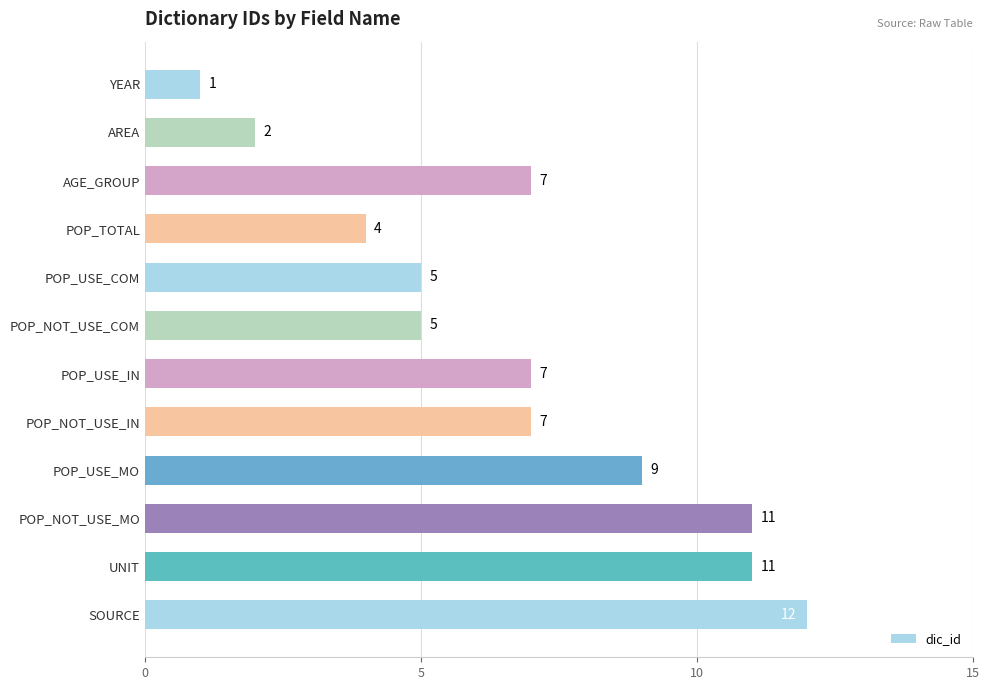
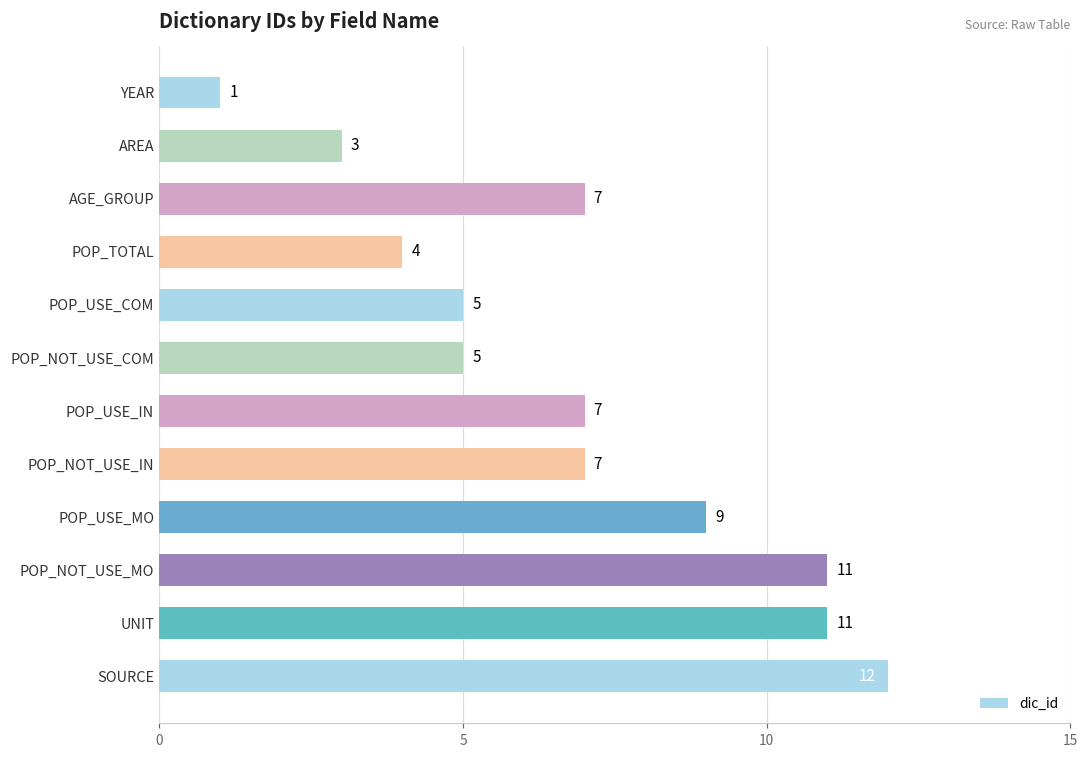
AREA: 2 -> 3
